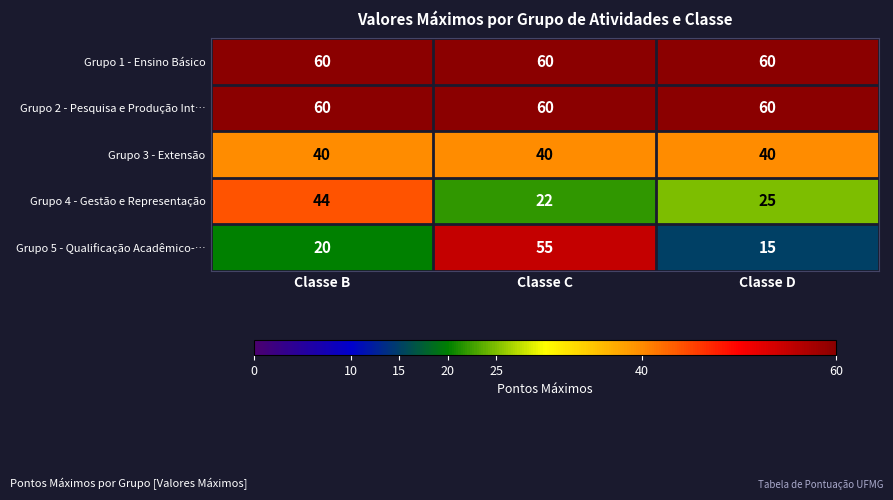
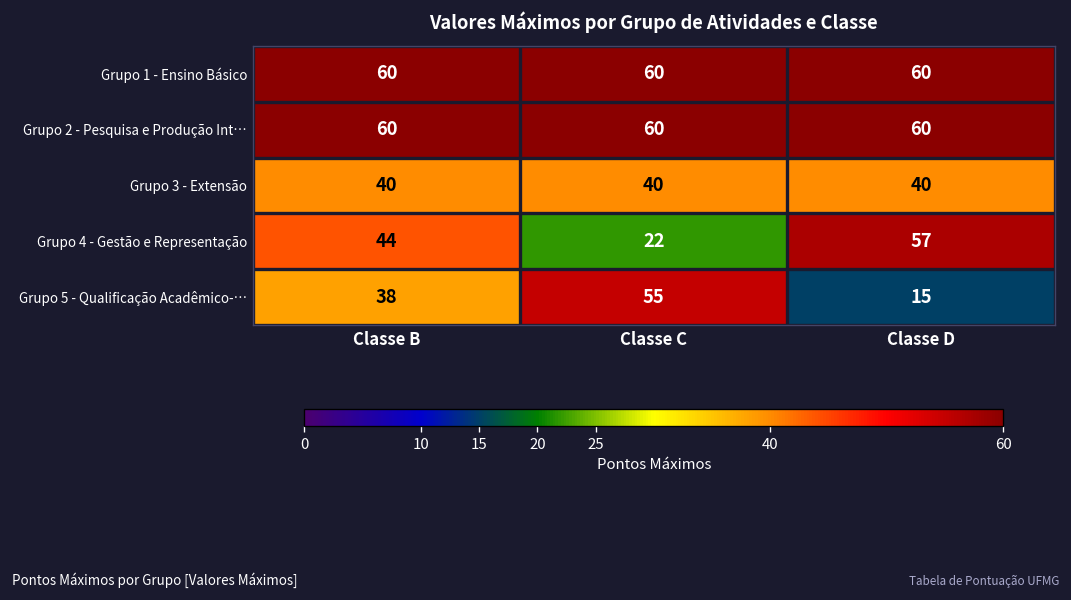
Grupo 4 - Gestão e Representação, Classe D: 25 -> 57
Grupo 5 - Qualificação Acadêmico-…, Classe B: 20 -> 38
